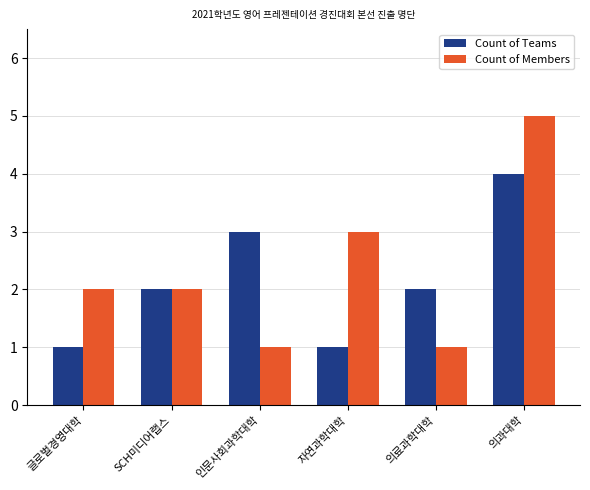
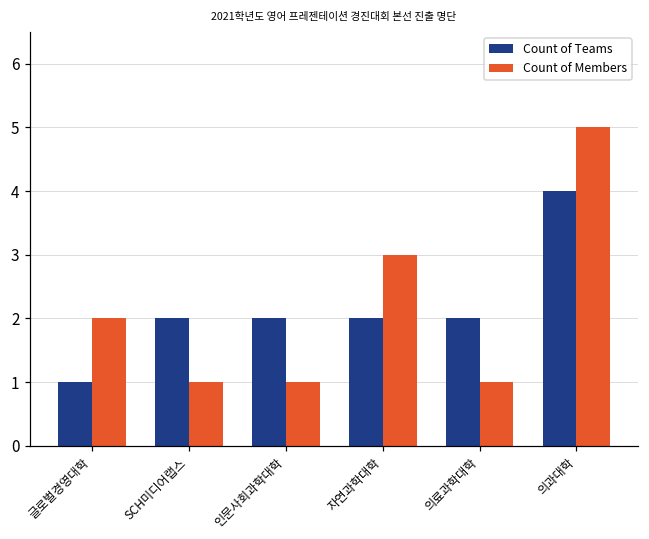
Count of Members, SCH미디어랩스: 2 -> 1
Count of Teams, 인문사회과학대학: 3 -> 2
Count of Teams, 자연과학대학: 1 -> 2
